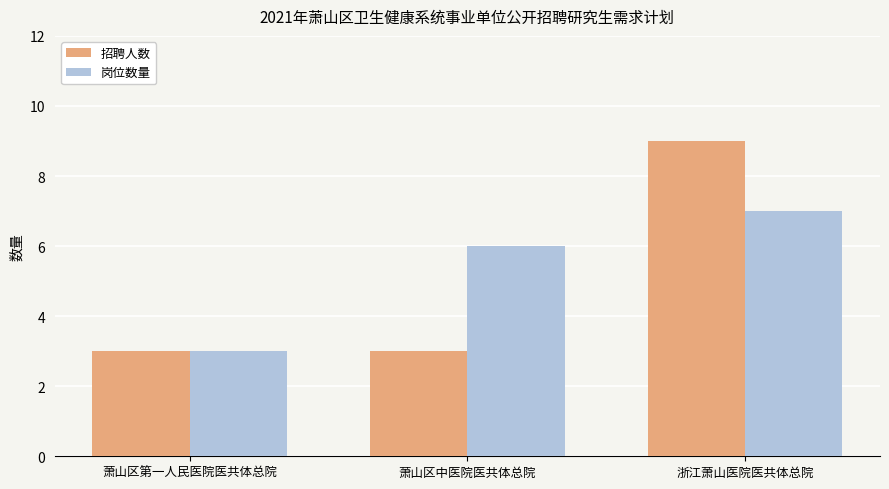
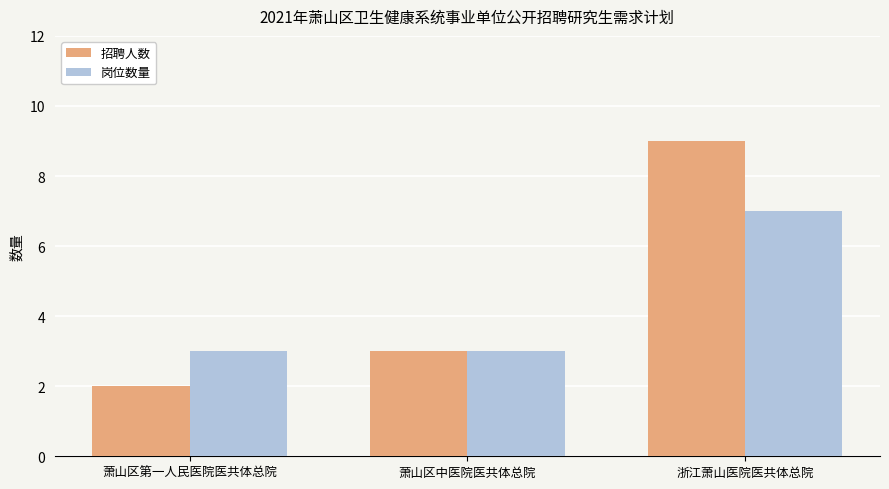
招聘人数, 萧山区第一人民医院医共体总院: 3 -> 2
岗位数量, 萧山区中医院医共体总院: 6 -> 3
